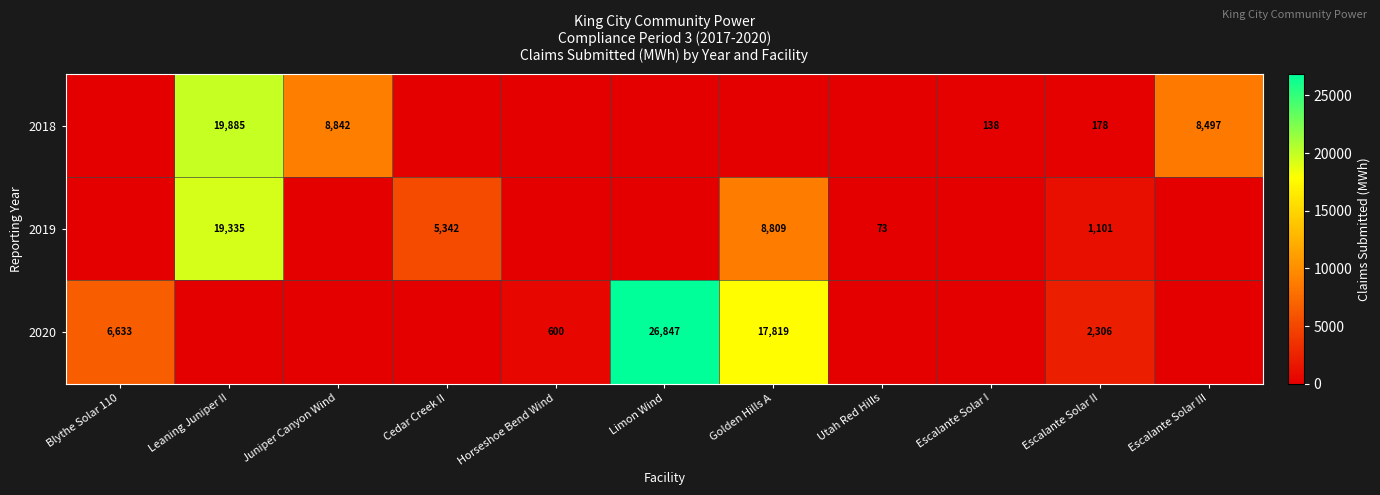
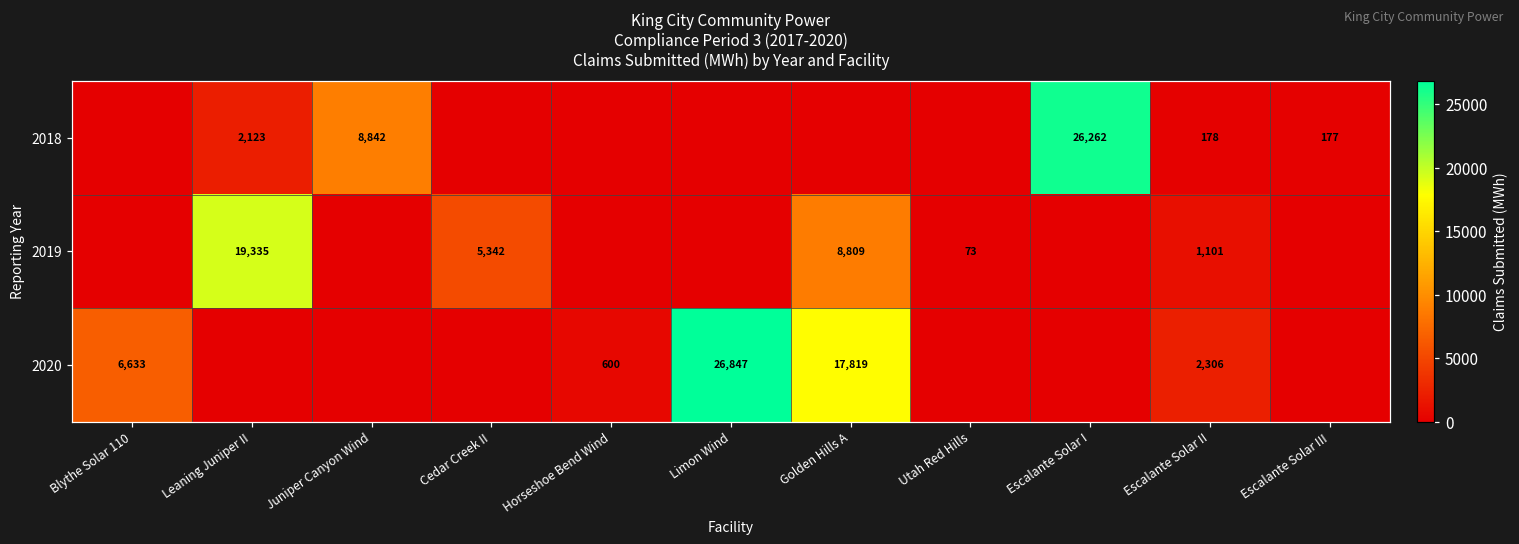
2018, Leaning Juniper II: 19,885 -> 2,123
2018, Escalante Solar I: 138 -> 26,262
2018, Escalante Solar III: 8,497 -> 177
